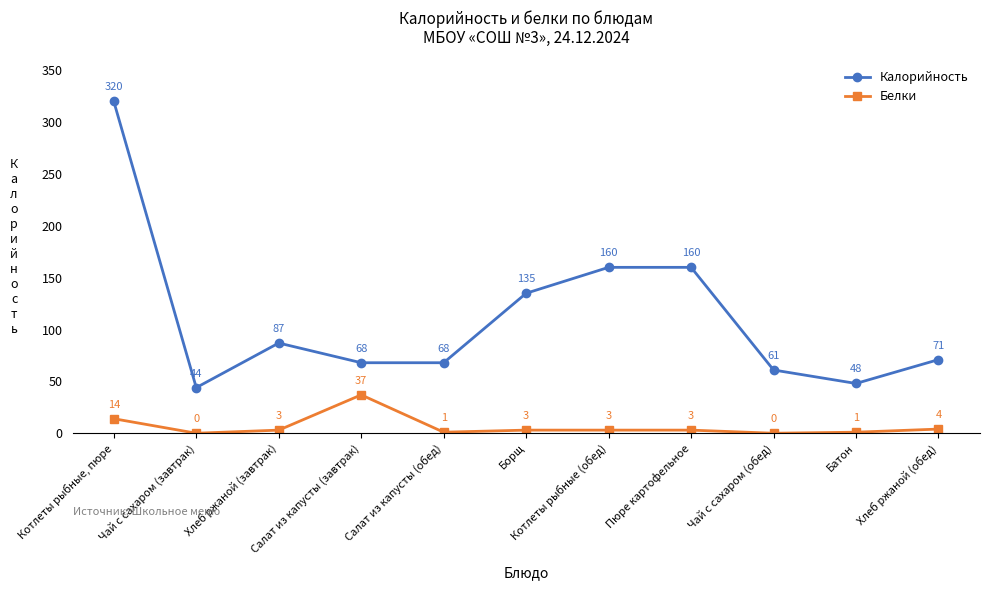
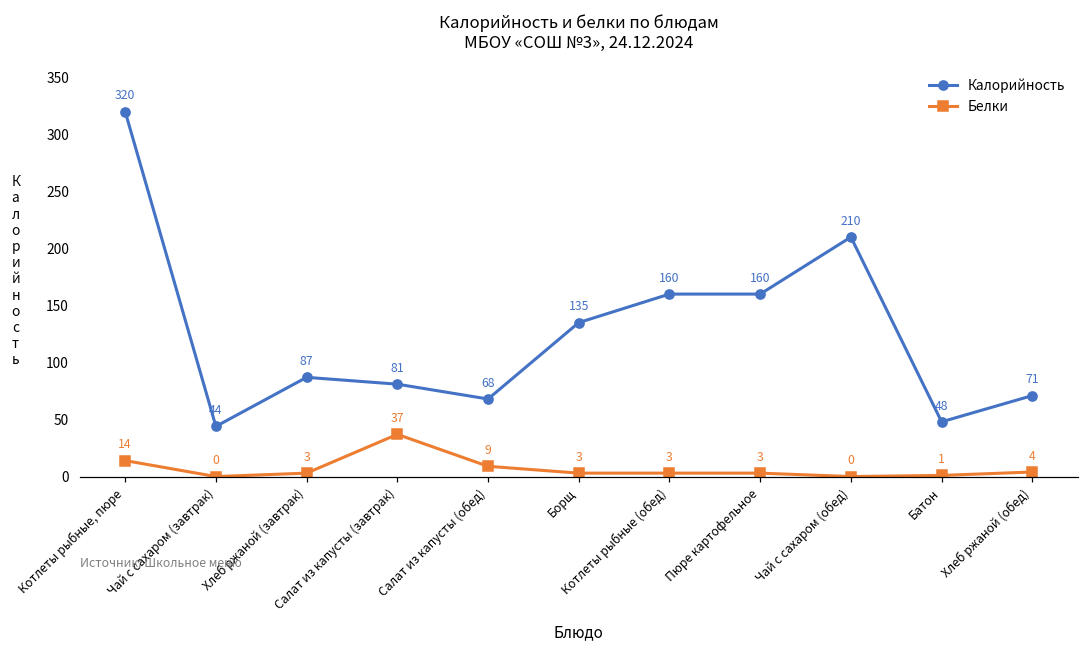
Калорийность, Салат из капусты (завтрак): 68 -> 81
Белки, Салат из капусты (обед): 1 -> 9
Калорийность, Чай с сахаром (обед): 61 -> 210
